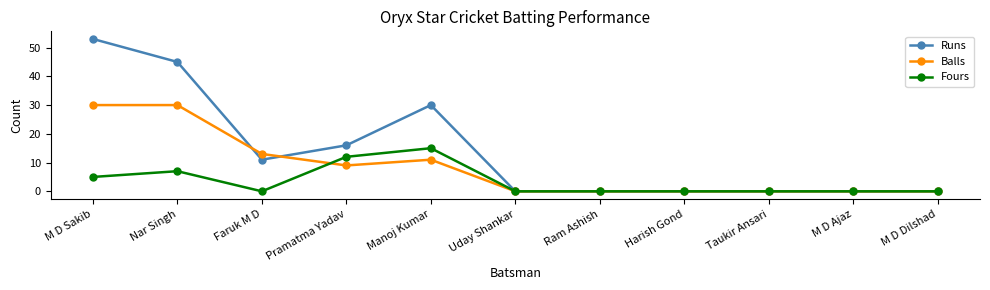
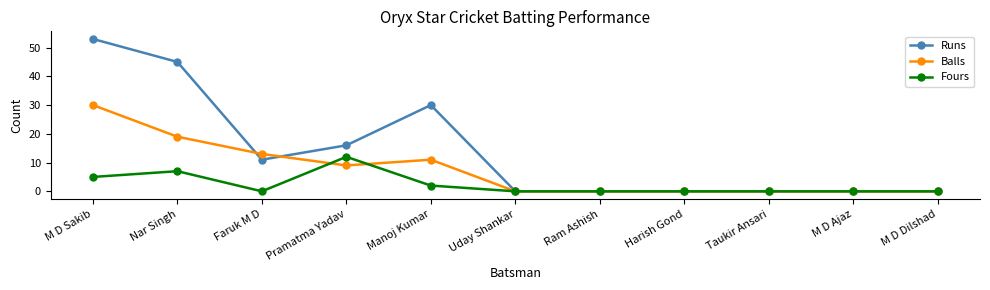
Balls, Nar Singh: 30 -> 19
Fours, Manoj Kumar: 15 -> 2
